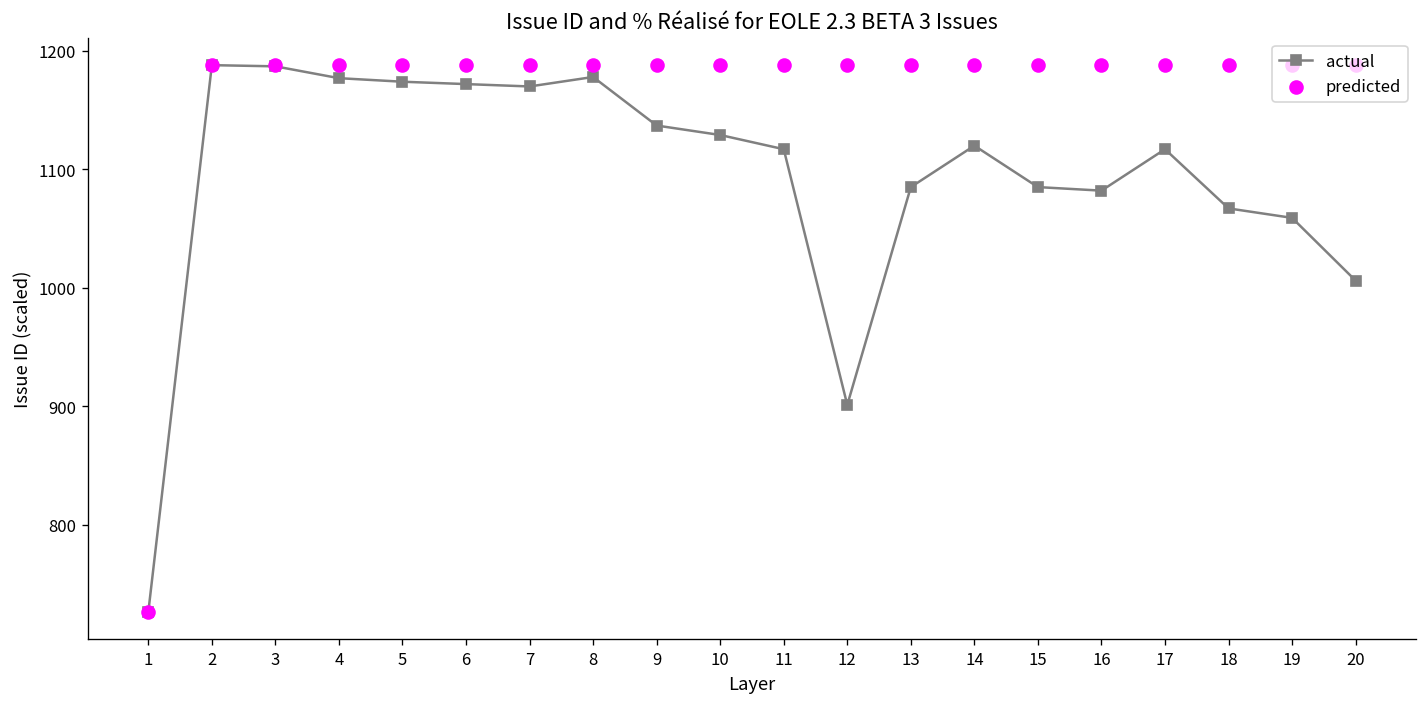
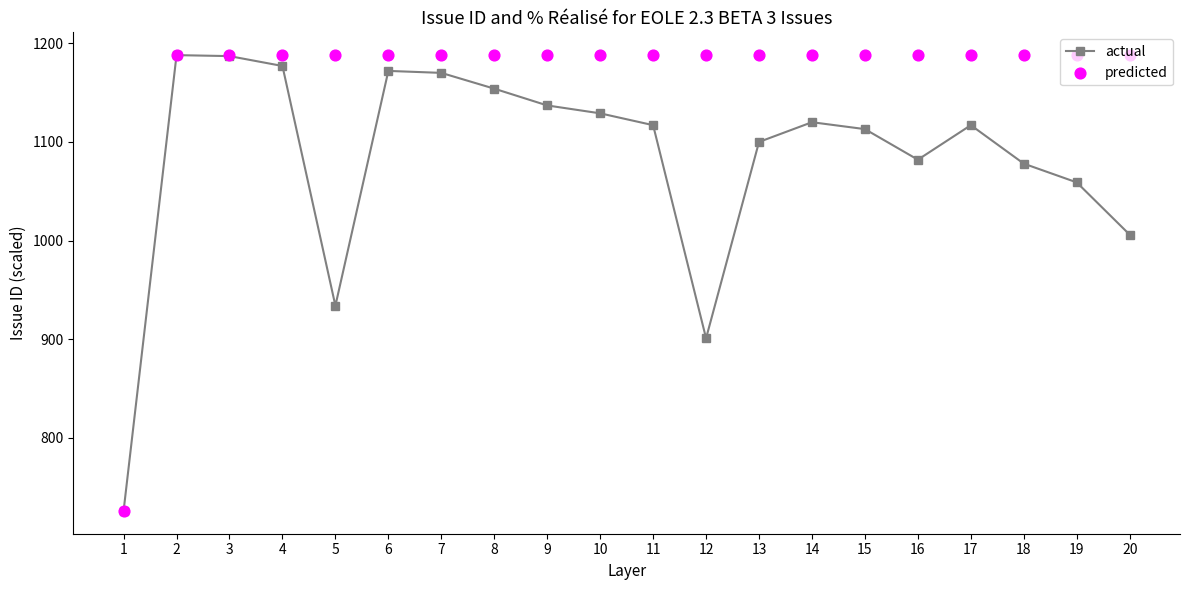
actual, 5: 1170 -> 930
actual, 8: 1180 -> 1150
actual, 13: 1090 -> 1100
actual, 15: 1090 -> 1110
actual, 18: 1070 -> 1080
